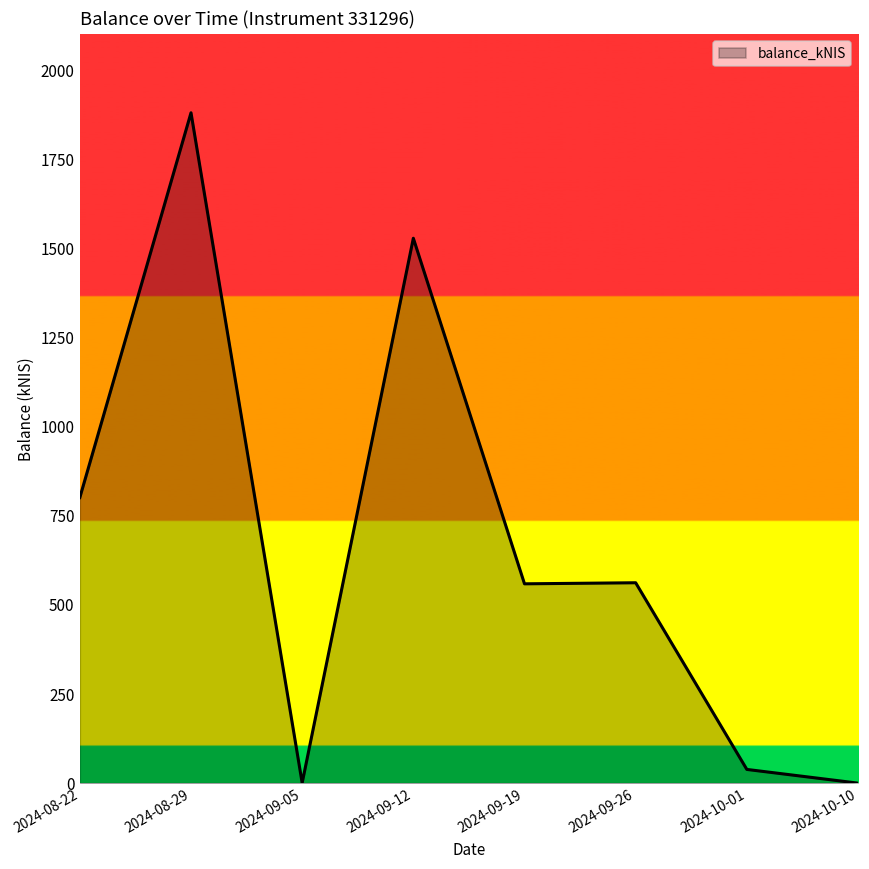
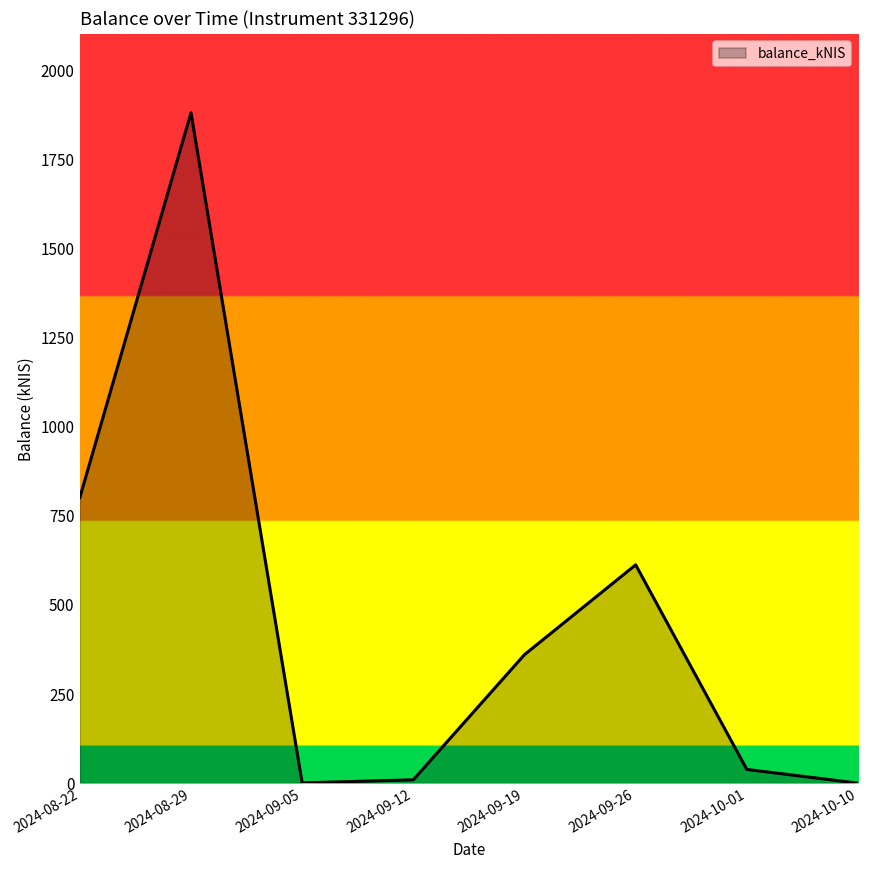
2024-09-12: 1530 -> 10
2024-09-19: 560 -> 360
2024-09-26: 560 -> 610
